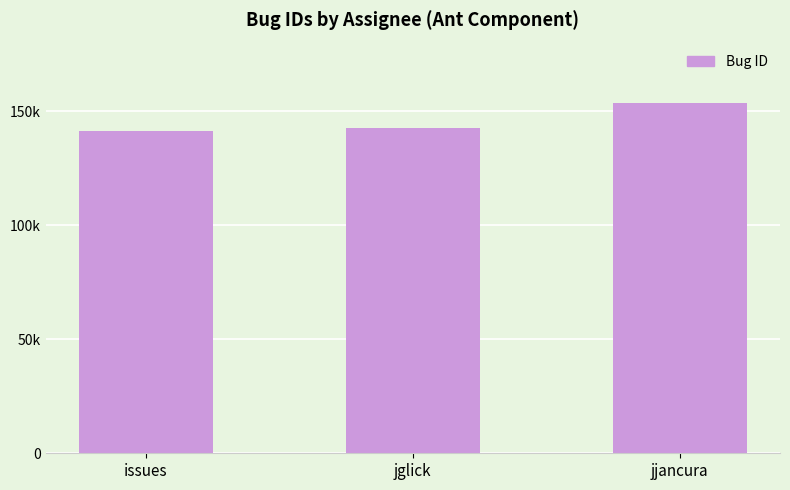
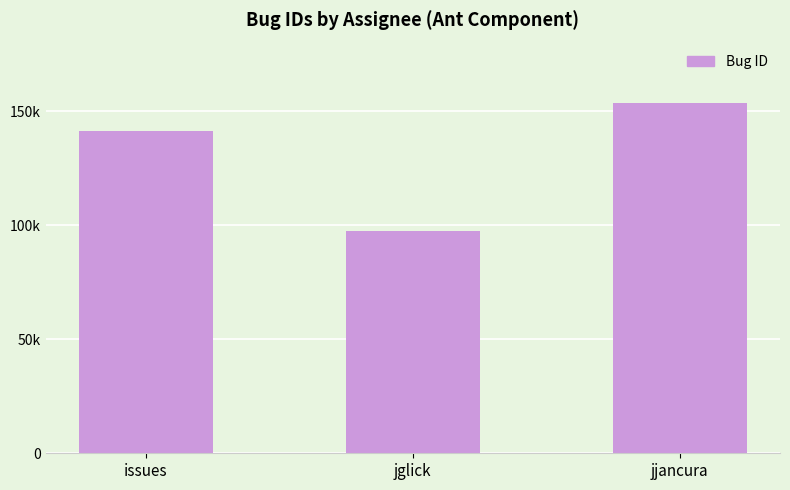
jglick: 143000 -> 97000
